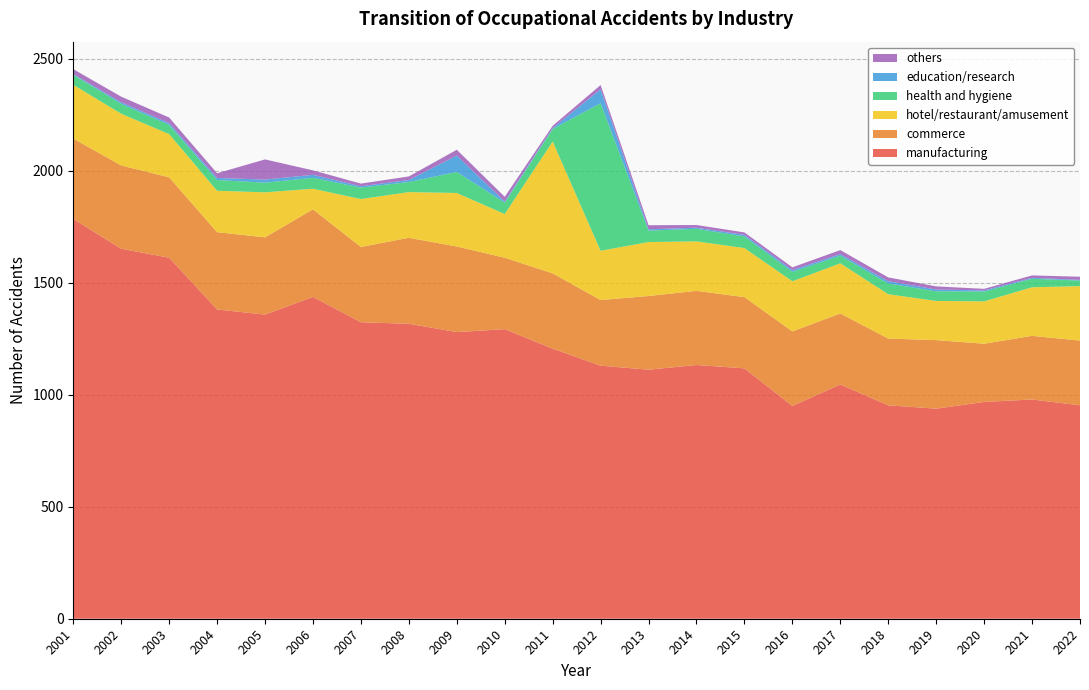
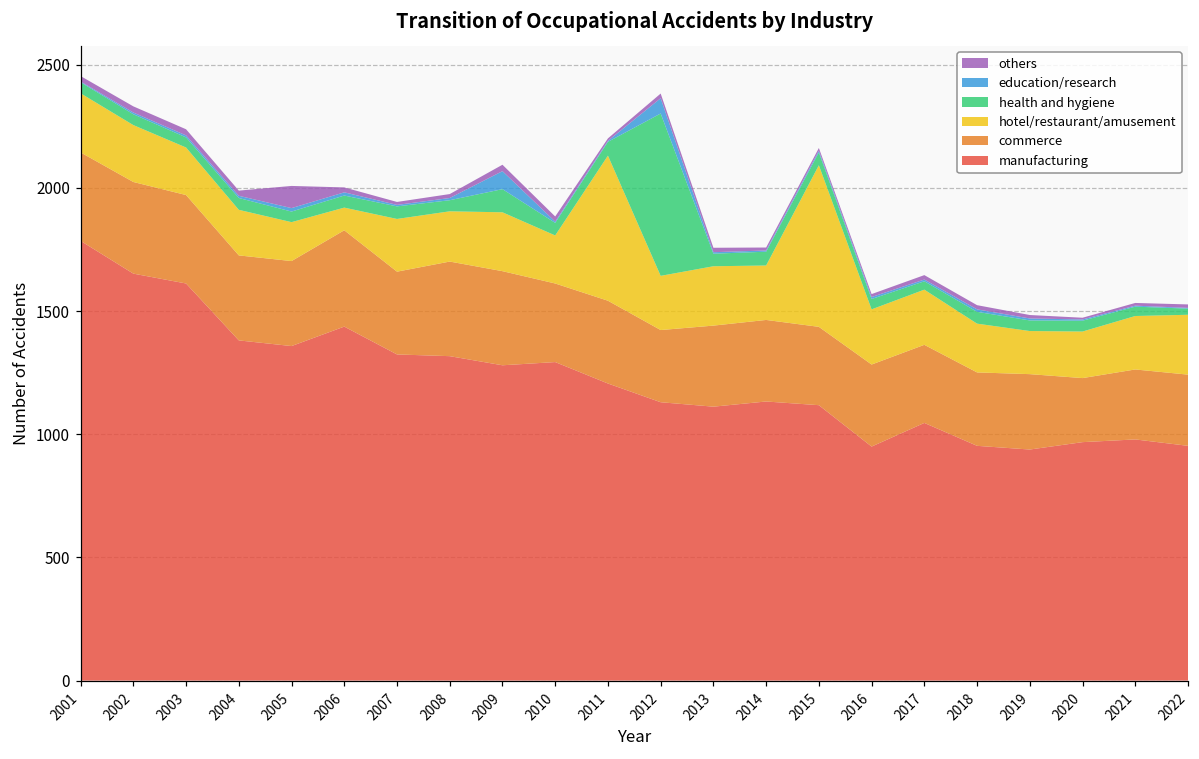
hotel/restaurant/amusement, 2005: 200 -> 160
hotel/restaurant/amusement, 2015: 220 -> 660
